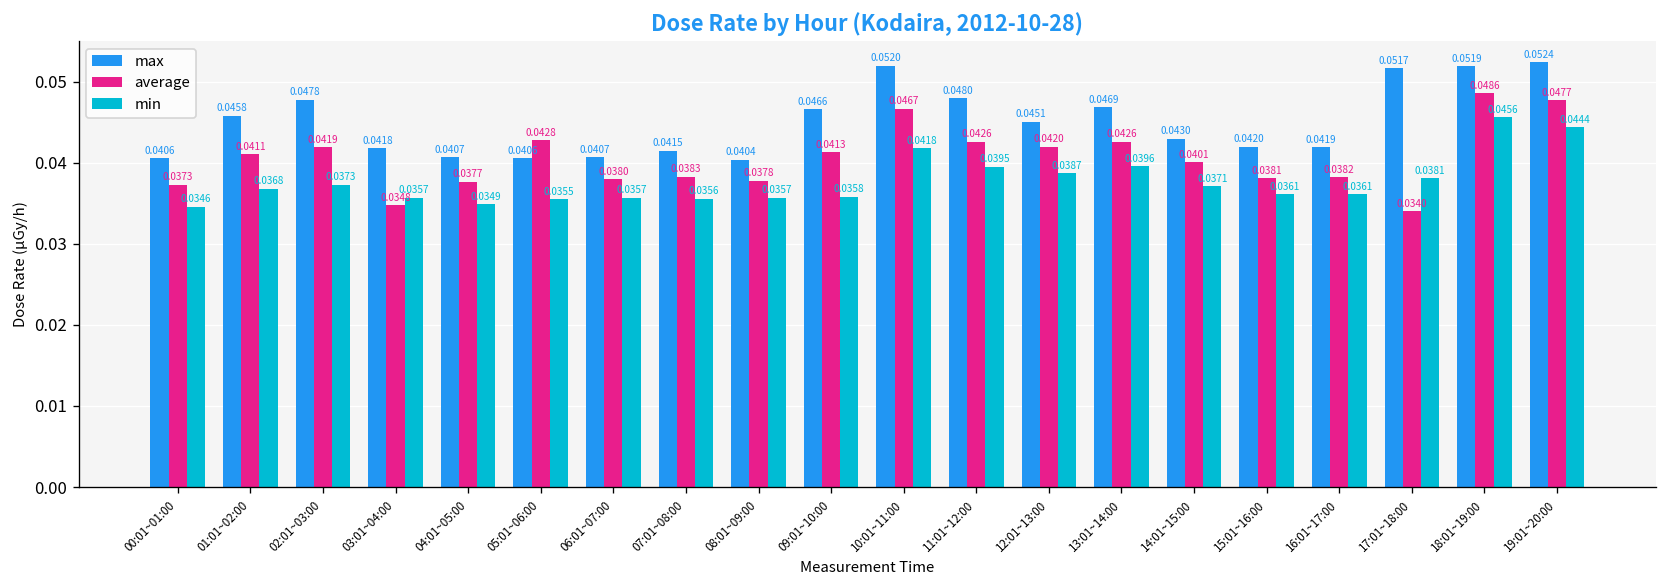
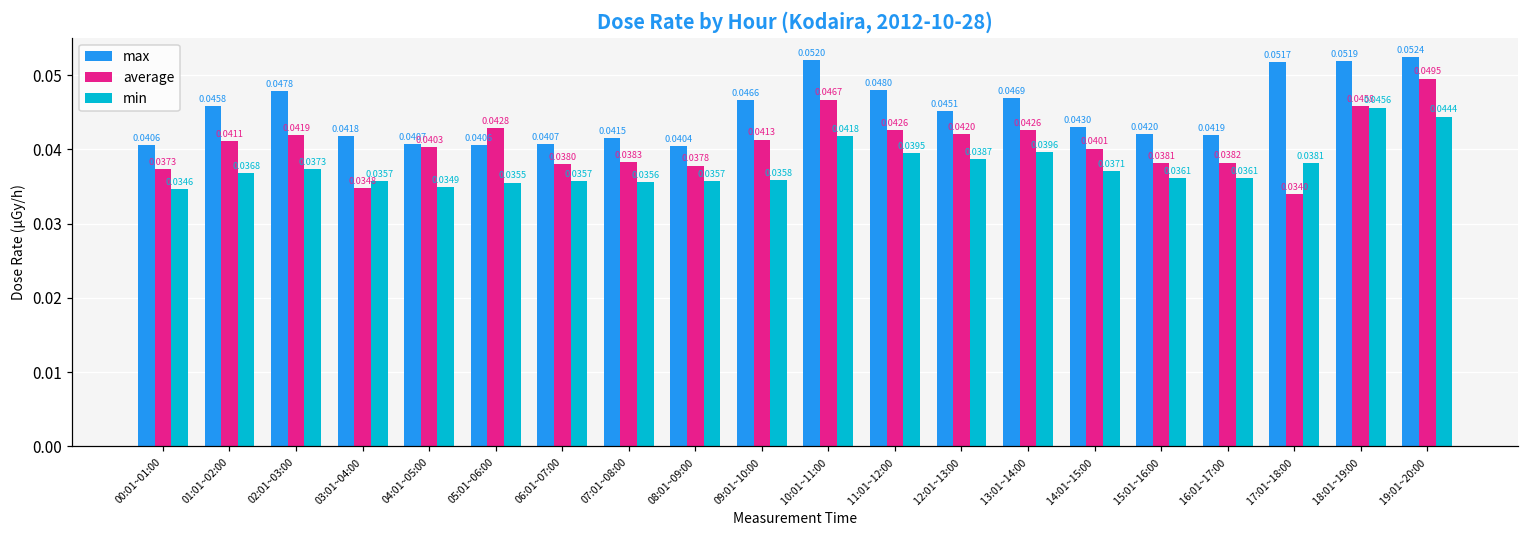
average, 04:01~05:00: 0.0377 -> 0.0403
average, 18:01~19:00: 0.0486 -> 0.0458
average, 19:01~20:00: 0.0477 -> 0.0495
